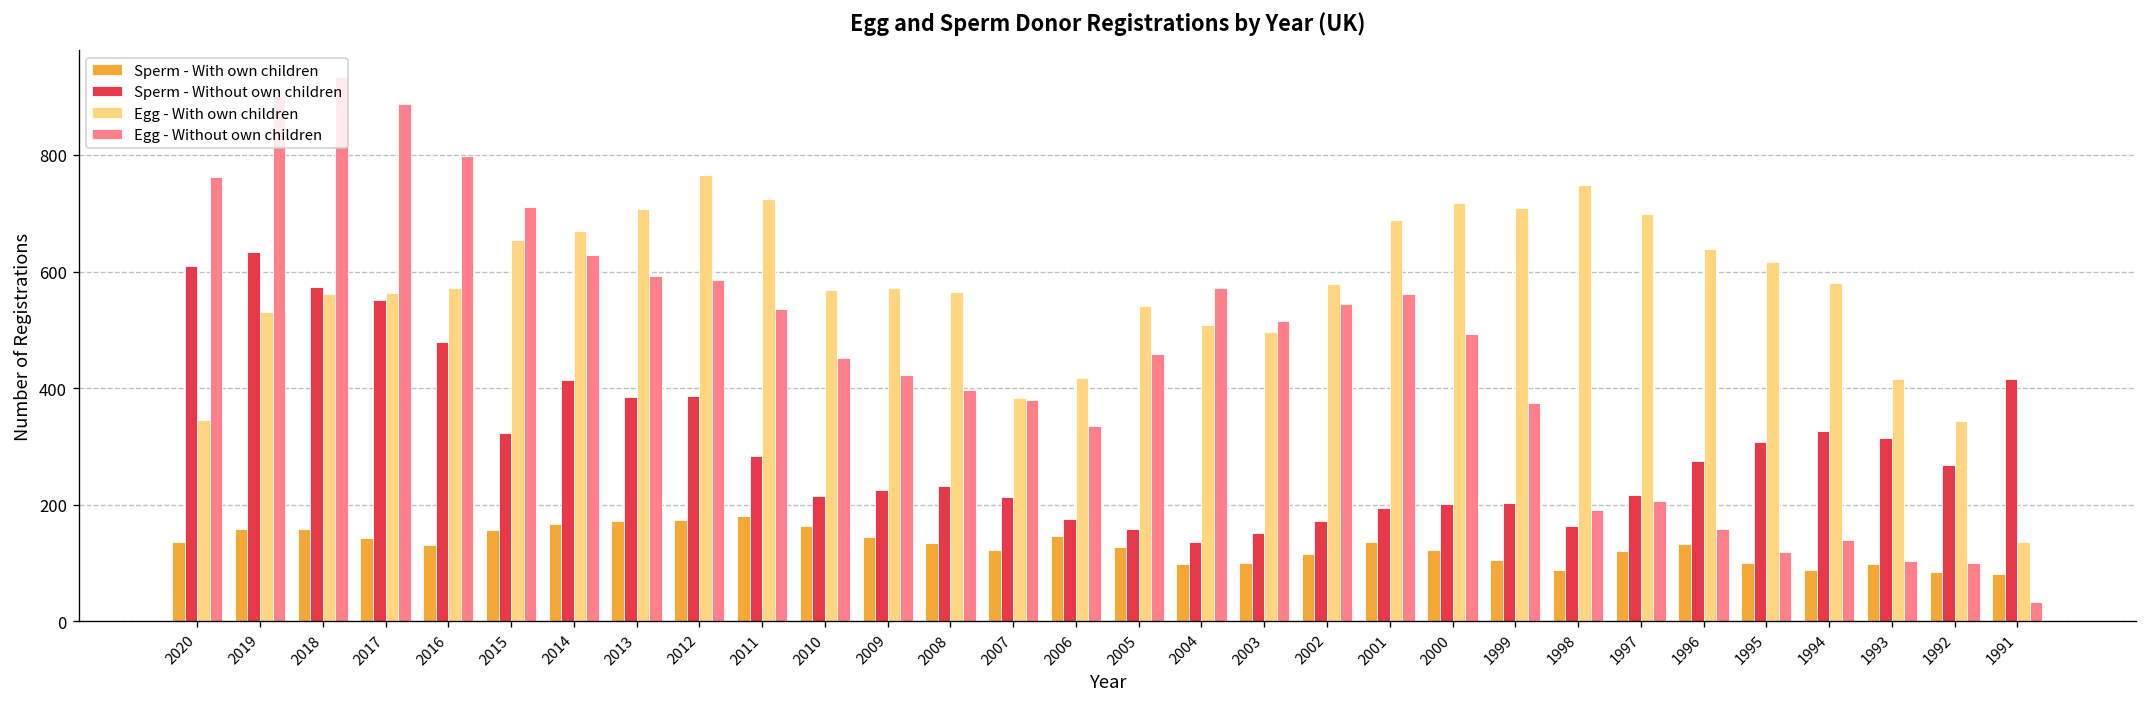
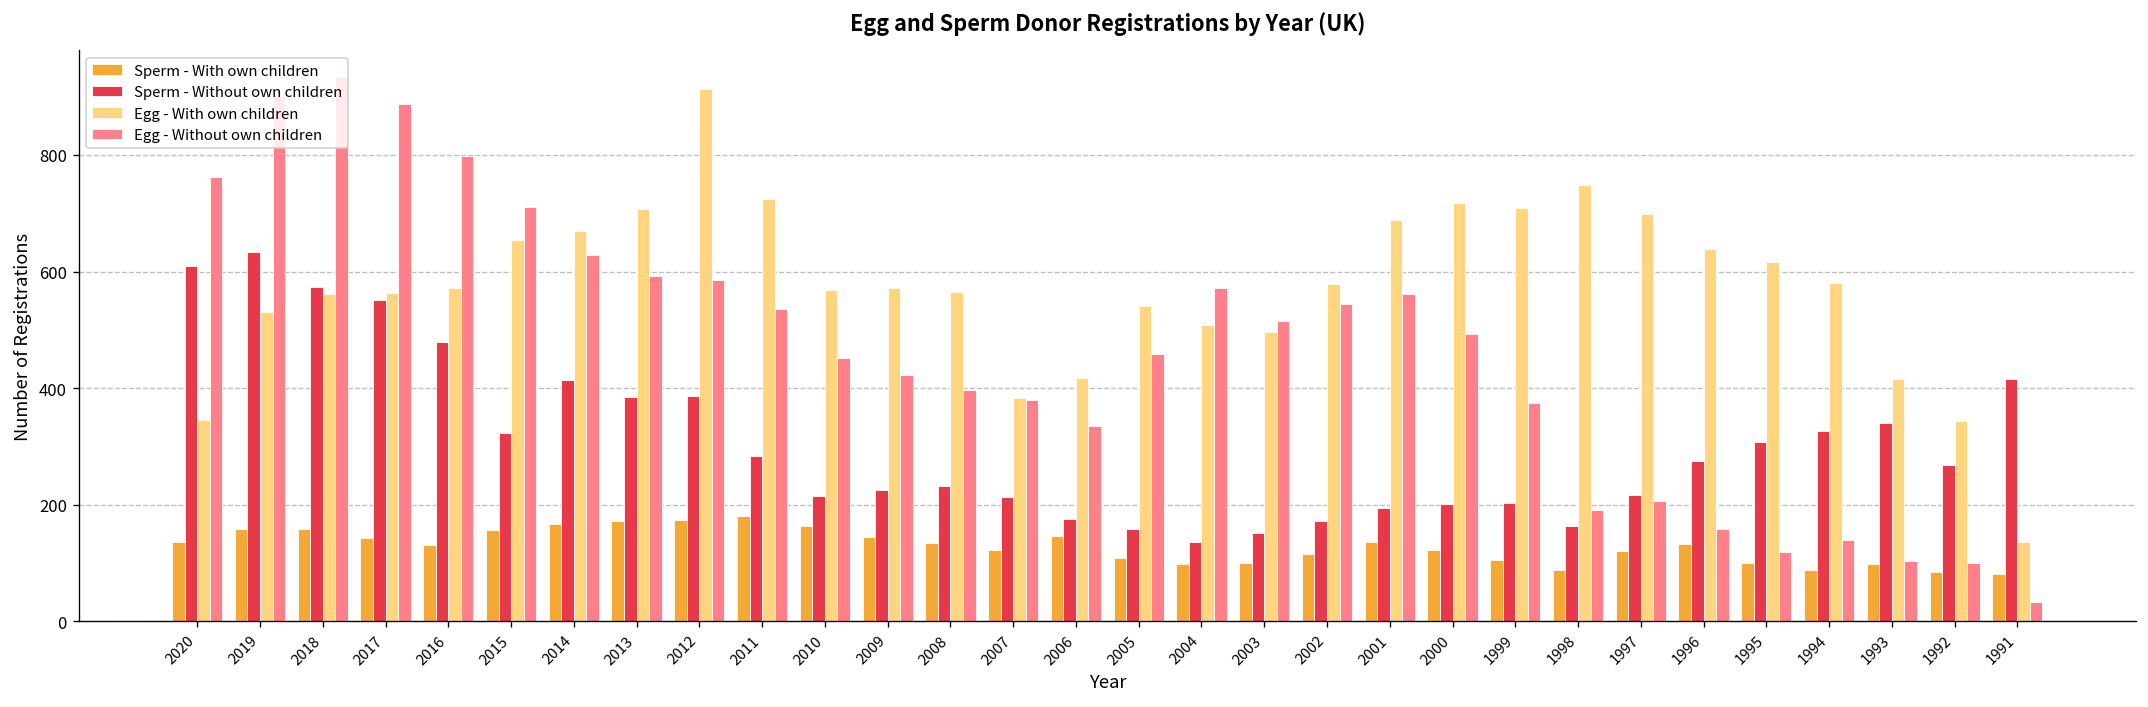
Egg - With own children, 2012: 770 -> 910
Sperm - With own children, 2005: 130 -> 110
Sperm - Without own children, 1993: 310 -> 340
